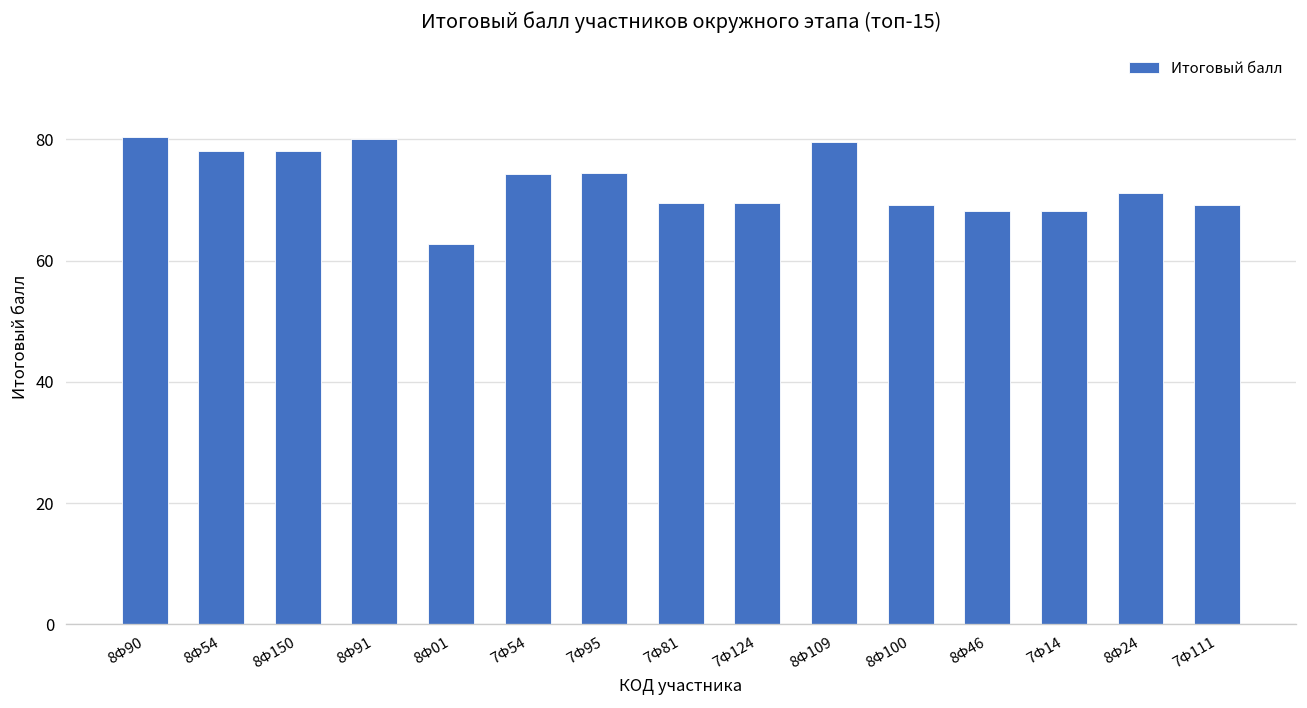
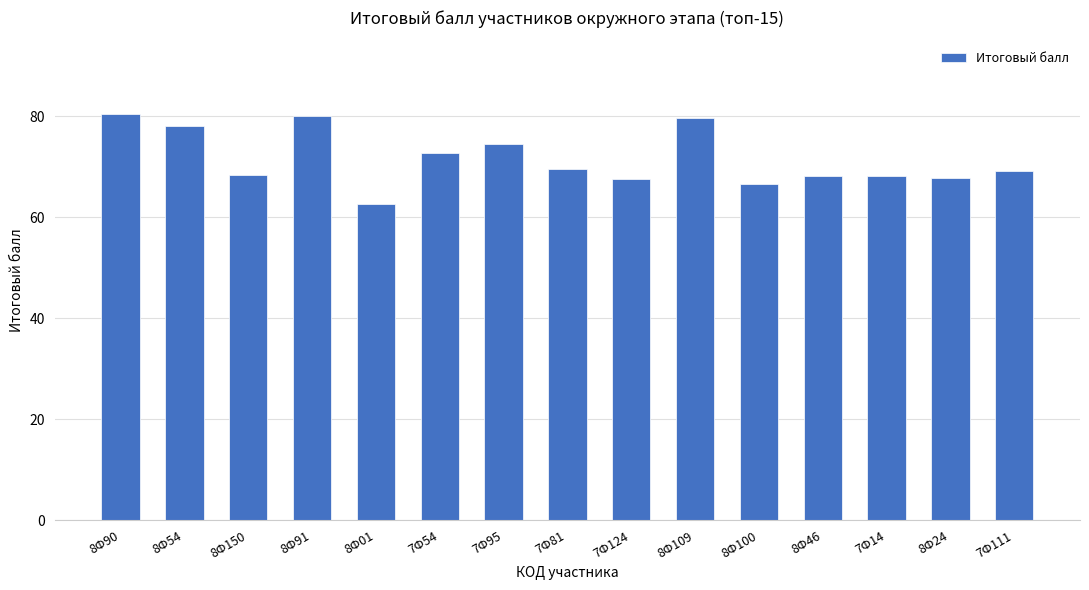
8Ф150: 78 -> 68
7Ф54: 74 -> 73
7Ф124: 70 -> 68
8Ф100: 69 -> 67
8Ф24: 71 -> 68
